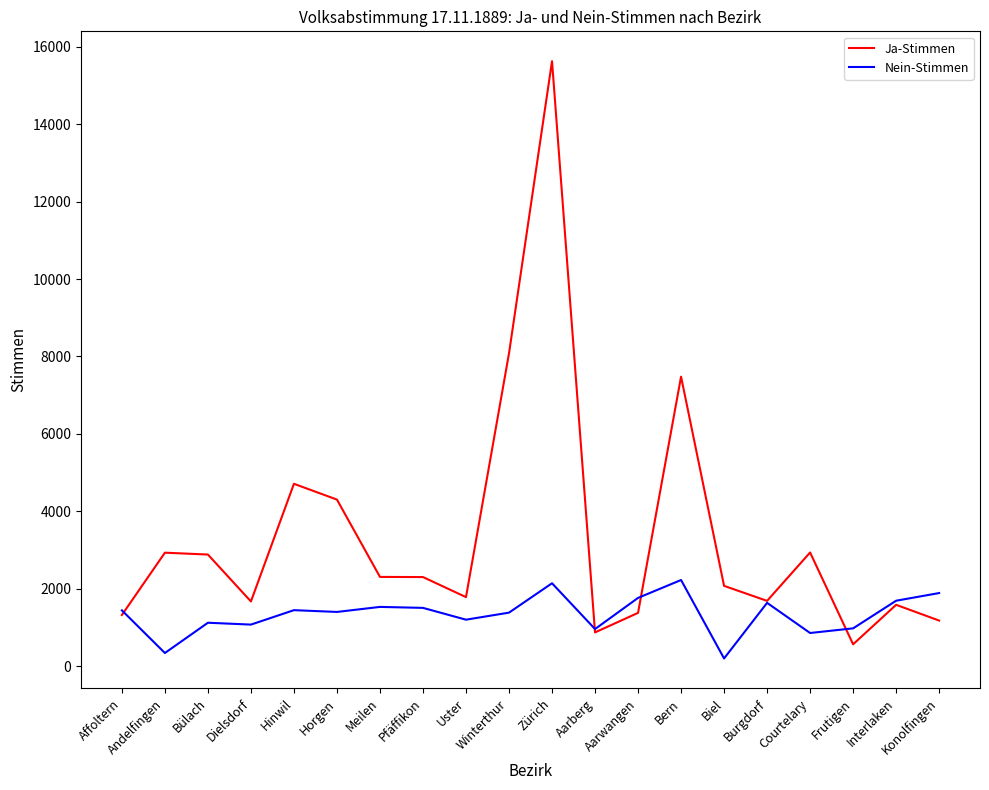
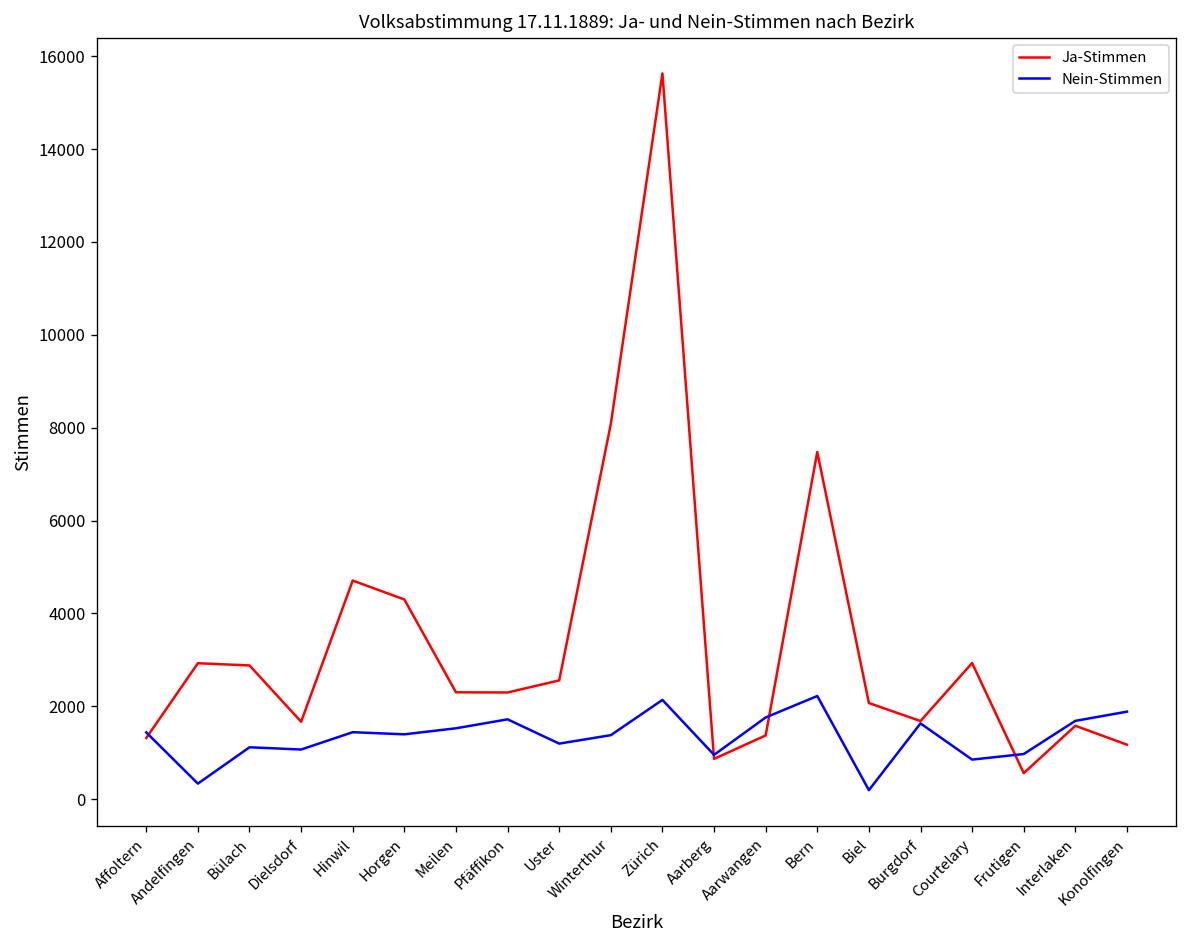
Nein-Stimmen, Pfäffikon: 1500 -> 1700
Ja-Stimmen, Uster: 1800 -> 2600
